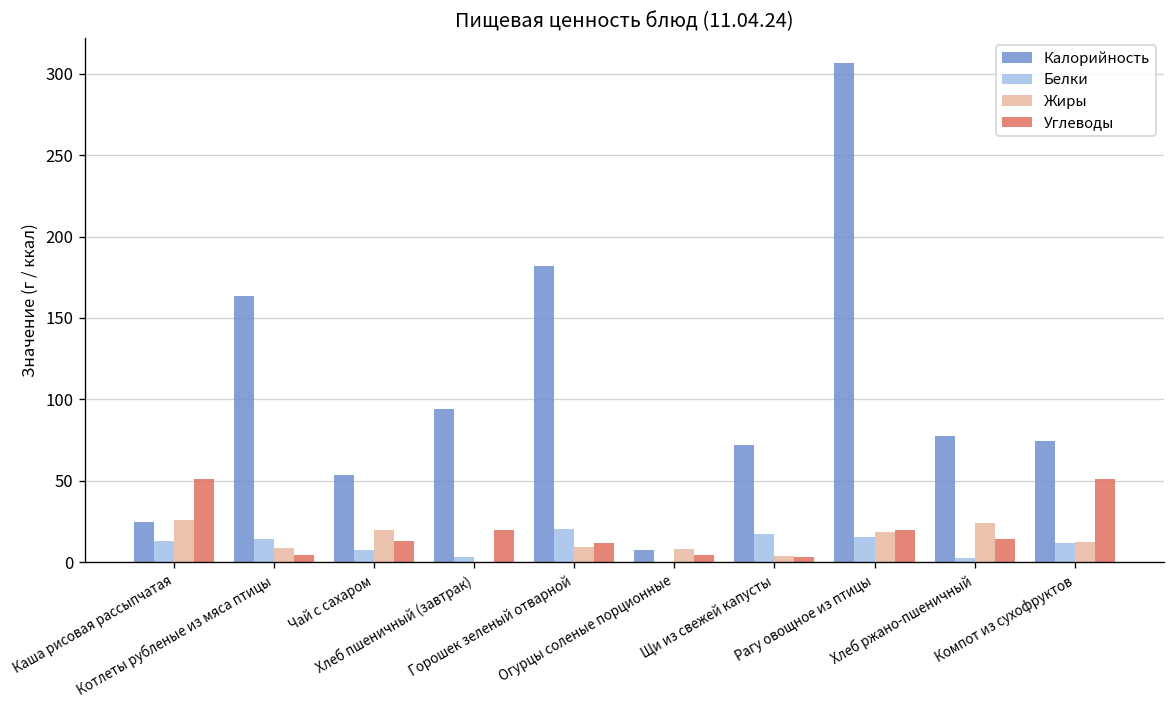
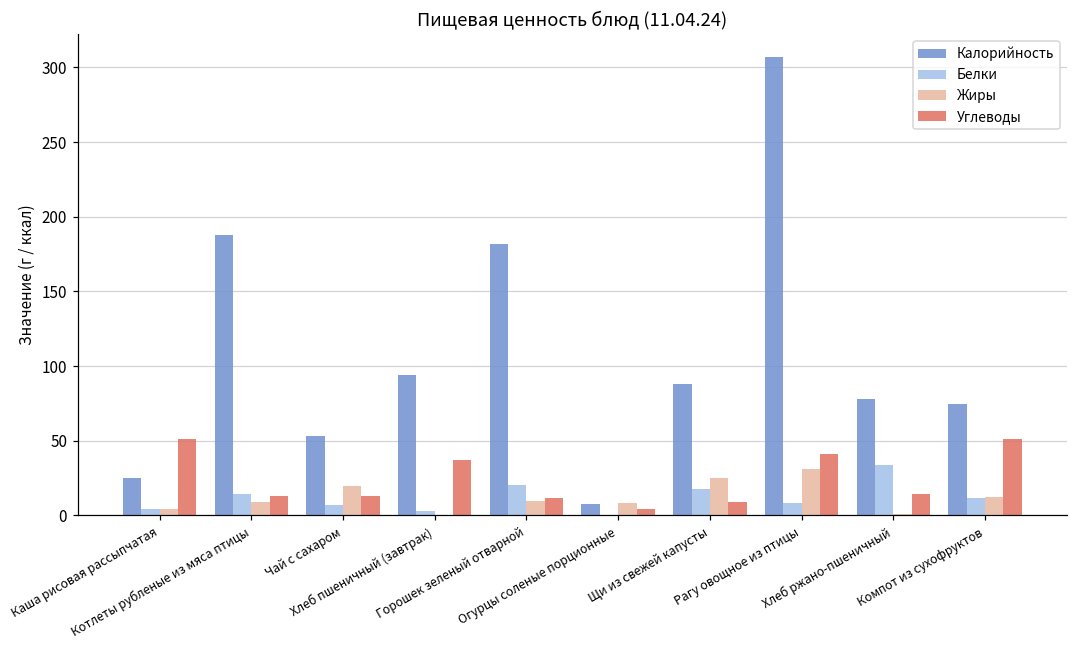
Белки, Каша рисовая рассыпчатая: 13 -> 4
Жиры, Каша рисовая рассыпчатая: 26 -> 4
Калорийность, Котлеты рубленые из мяса птицы: 164 -> 188
Углеводы, Котлеты рубленые из мяса птицы: 4 -> 13
Углеводы, Хлеб пшеничный (завтрак): 20 -> 37
Калорийность, Щи из свежей капусты: 72 -> 88
Жиры, Щи из свежей капусты: 4 -> 25
Углеводы, Щи из свежей капусты: 3 -> 9
Белки, Рагу овощное из птицы: 16 -> 9
Жиры, Рагу овощное из птицы: 18 -> 31
Углеводы, Рагу овощное из птицы: 20 -> 41
Белки, Хлеб ржано-пшеничный: 3 -> 34
Жиры, Хлеб ржано-пшеничный: 24 -> 1
